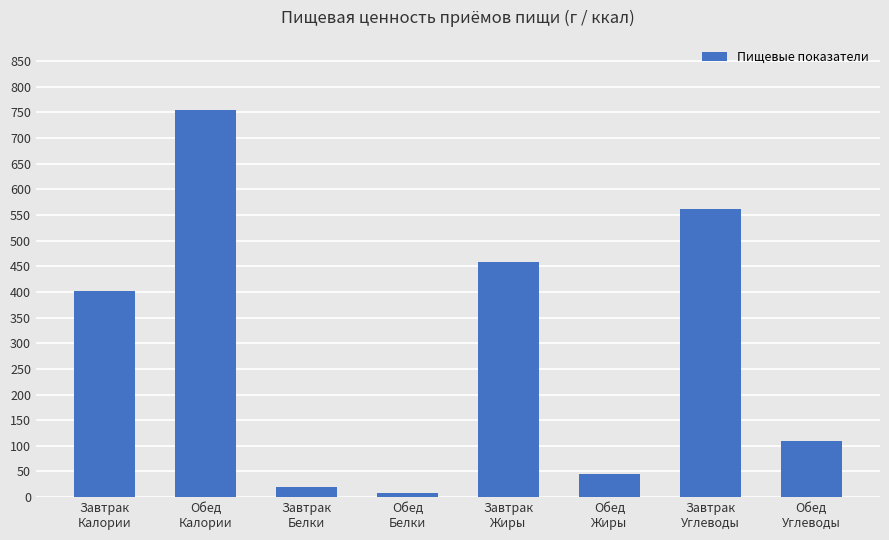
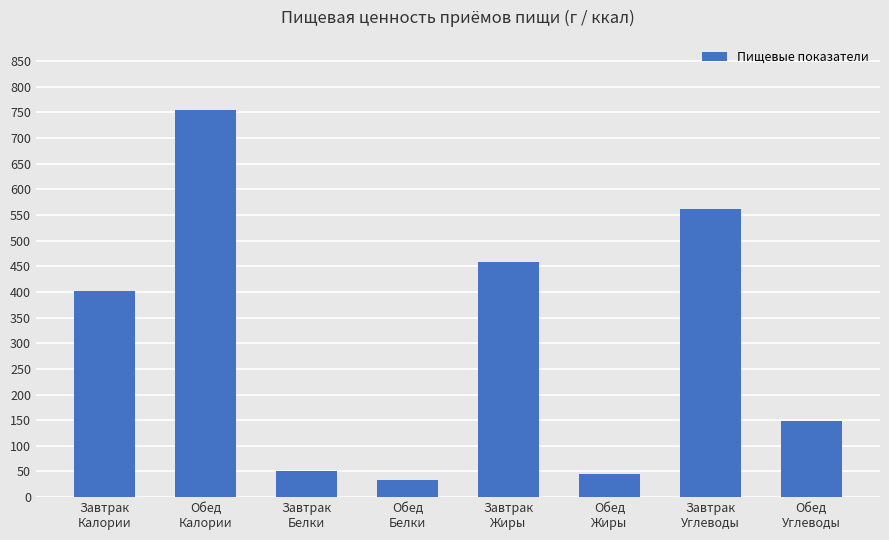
Завтрак Белки: 20 -> 50
Обед Белки: 10 -> 30
Обед Углеводы: 110 -> 150
